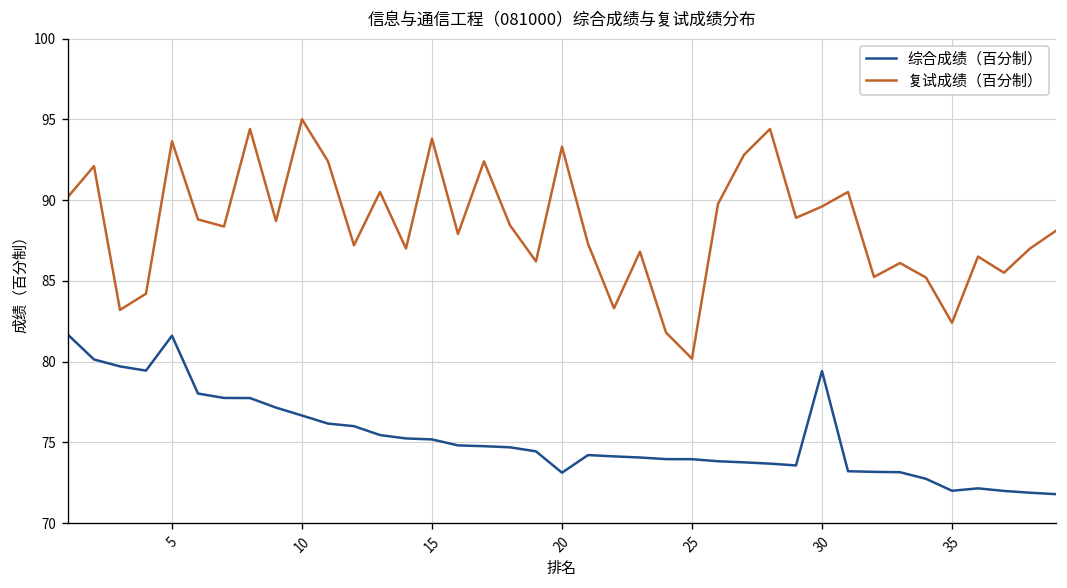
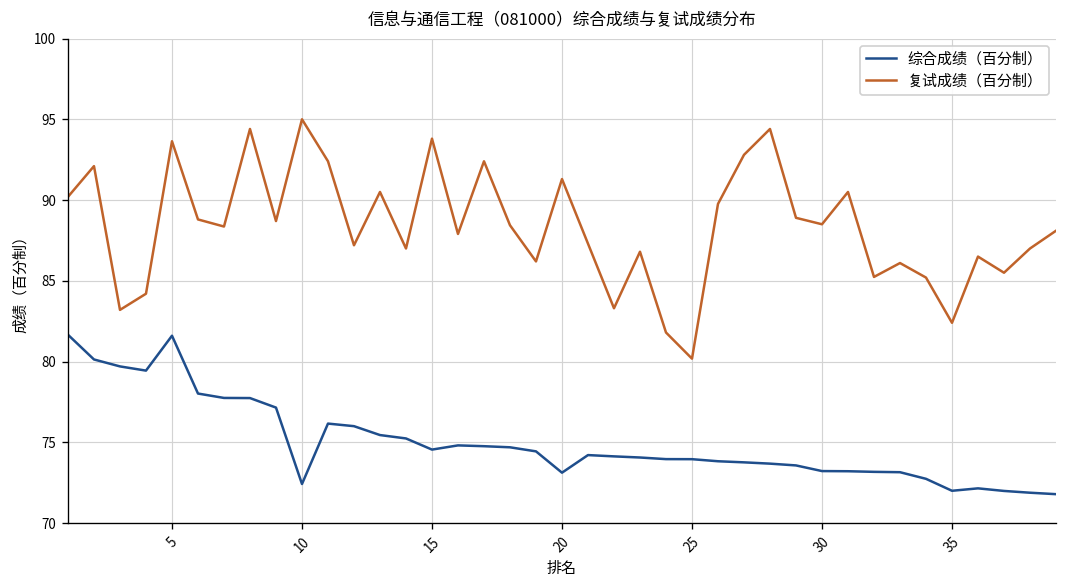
综合成绩（百分制）, 10: 76.7 -> 72.4
综合成绩（百分制）, 15: 75.2 -> 74.6
复试成绩（百分制）, 20: 93.3 -> 91.3
综合成绩（百分制）, 30: 79.4 -> 73.2
复试成绩（百分制）, 30: 89.6 -> 88.5
